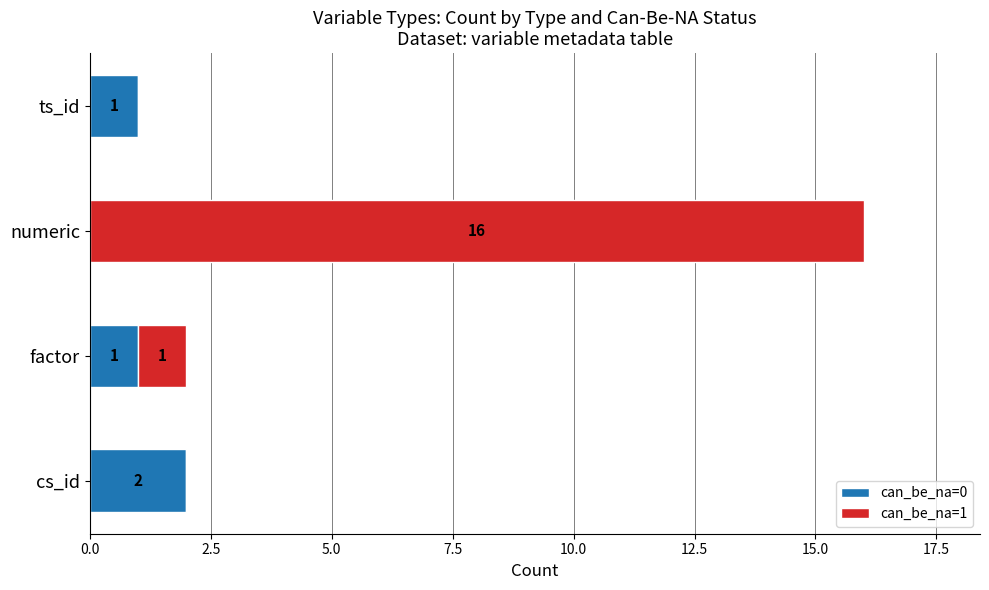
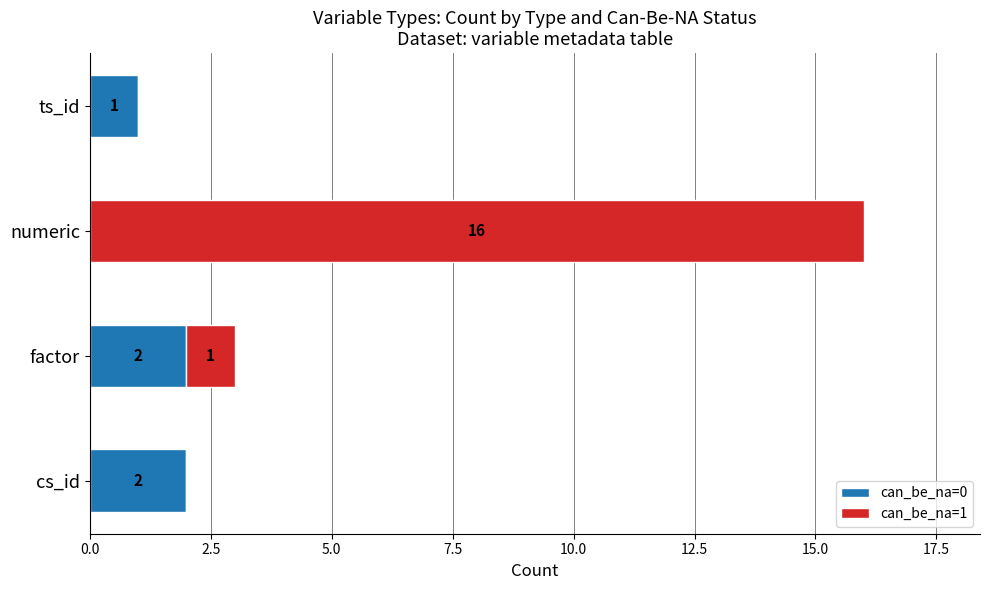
can_be_na=0, factor: 1 -> 2
